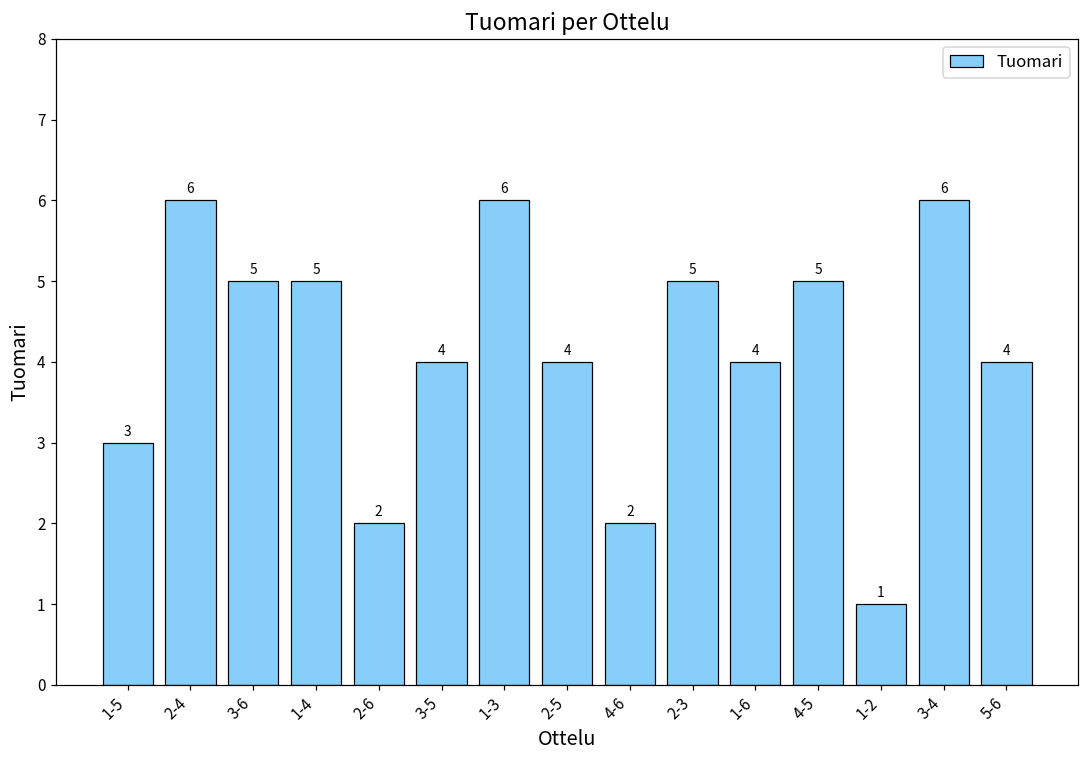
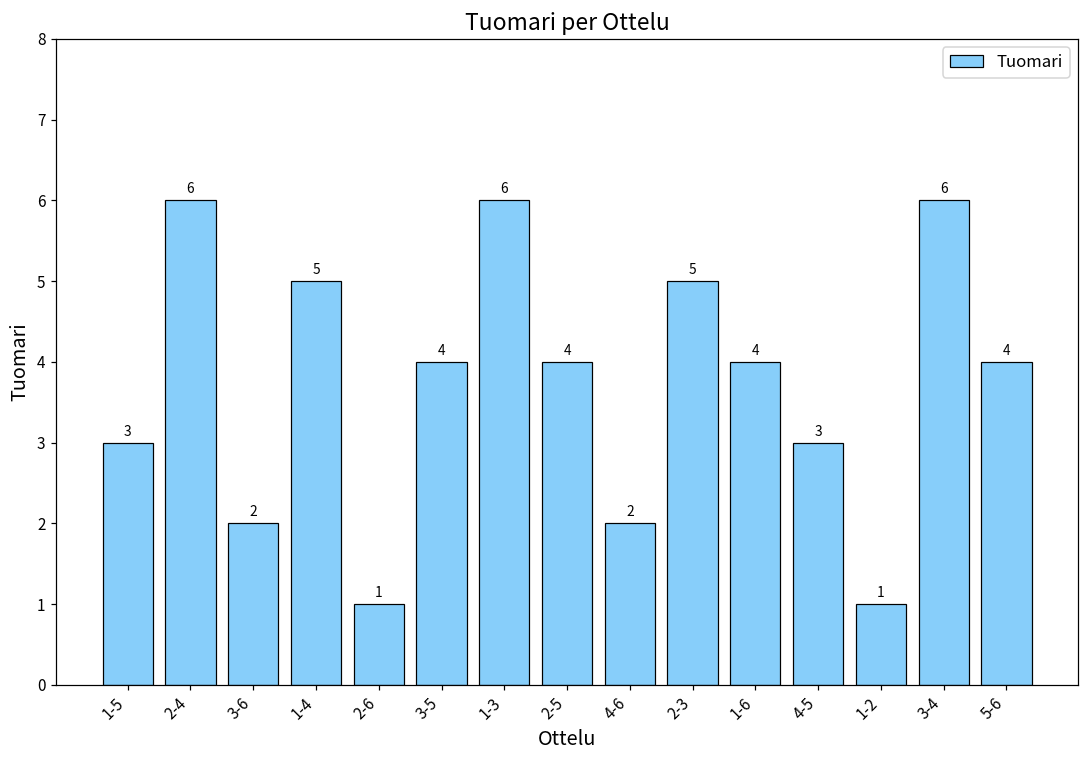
3-6: 5 -> 2
2-6: 2 -> 1
4-5: 5 -> 3
